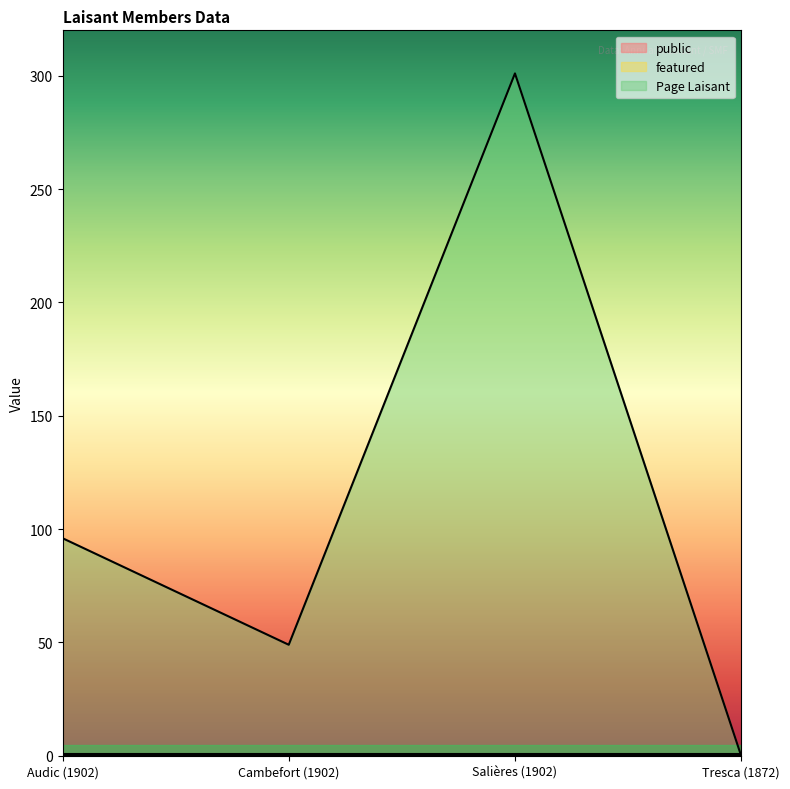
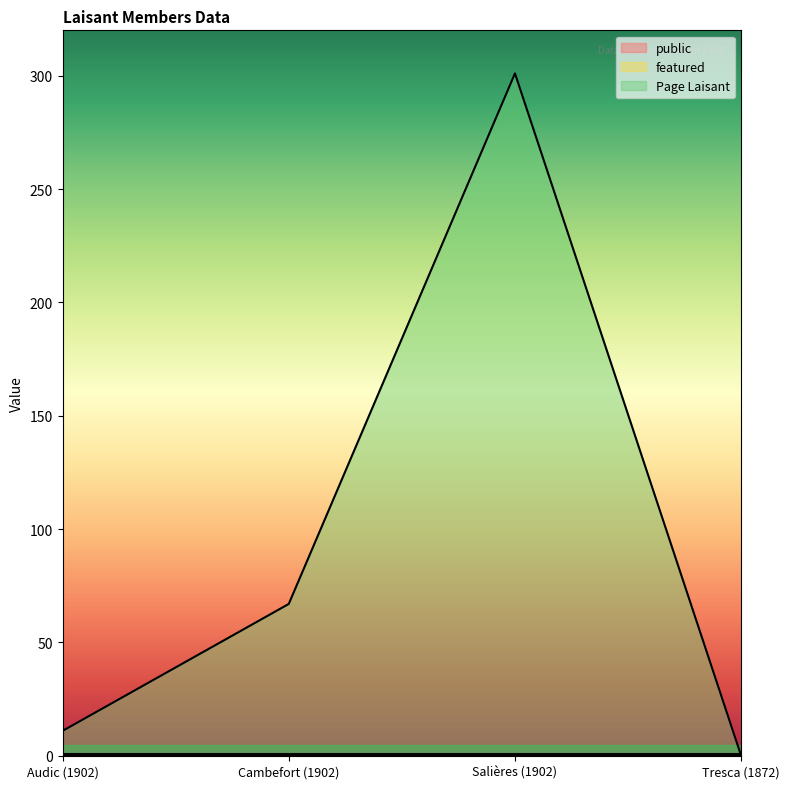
Page Laisant, Audic (1902): 96 -> 11
Page Laisant, Cambefort (1902): 49 -> 67
